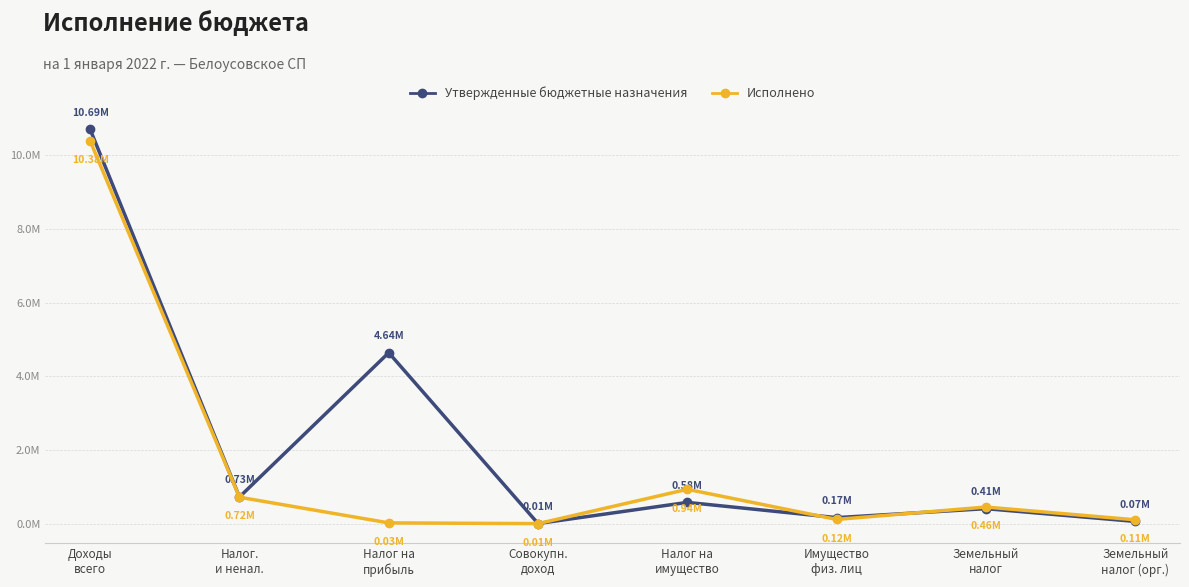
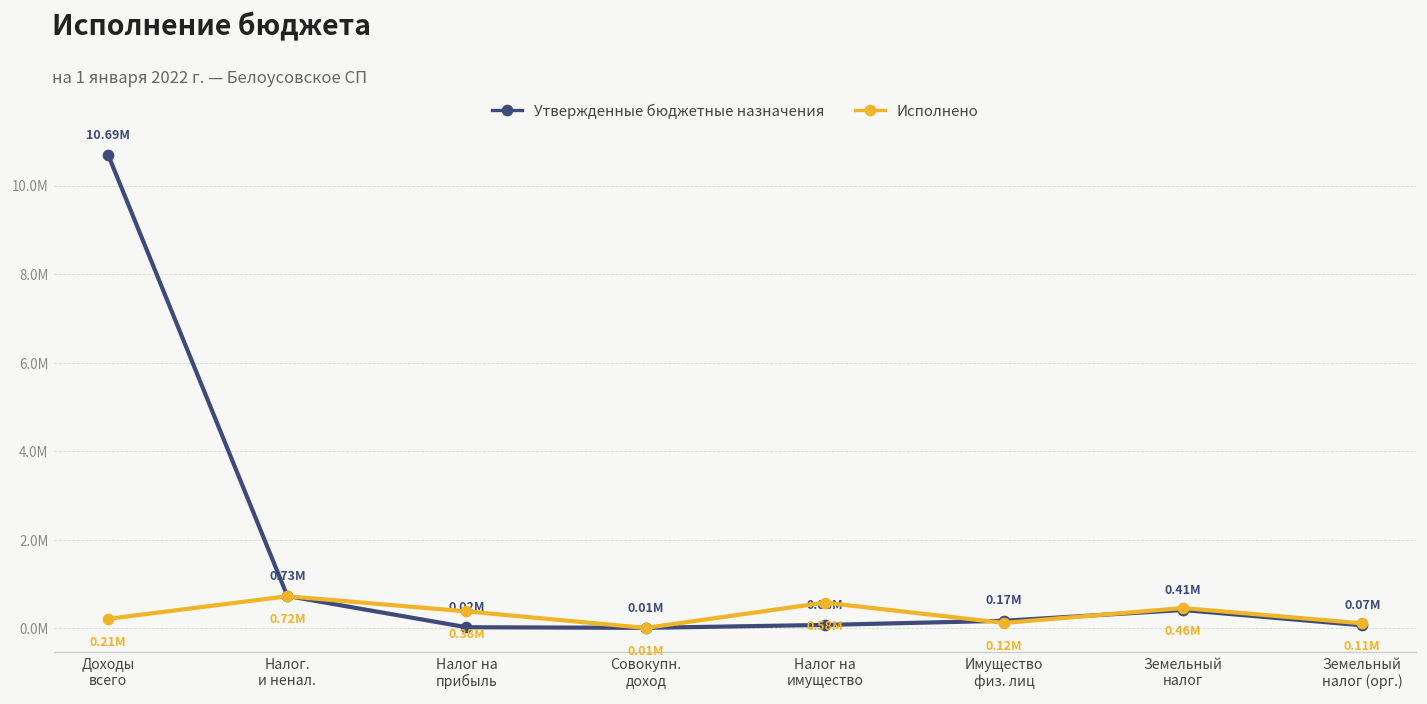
Исполнено, Доходы всего: 10.38M -> 0.21M
Утвержденные бюджетные назначения, Налог на прибыль: 4.64M -> 0.02M
Исполнено, Налог на прибыль: 0.03M -> 0.38M
Утвержденные бюджетные назначения, Налог на имущество: 0.58M -> 0.08M
Исполнено, Налог на имущество: 0.94M -> 0.58M
